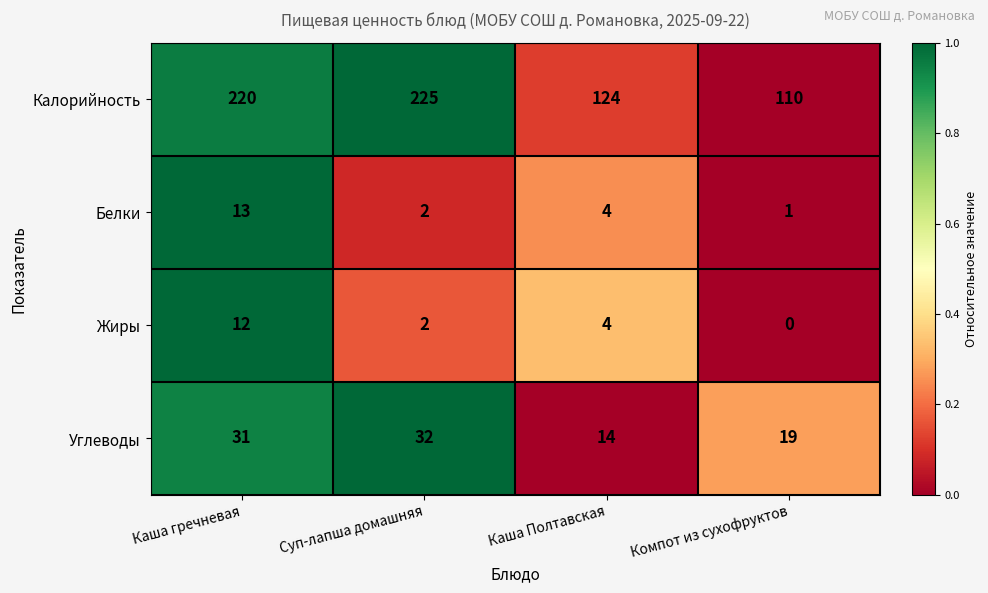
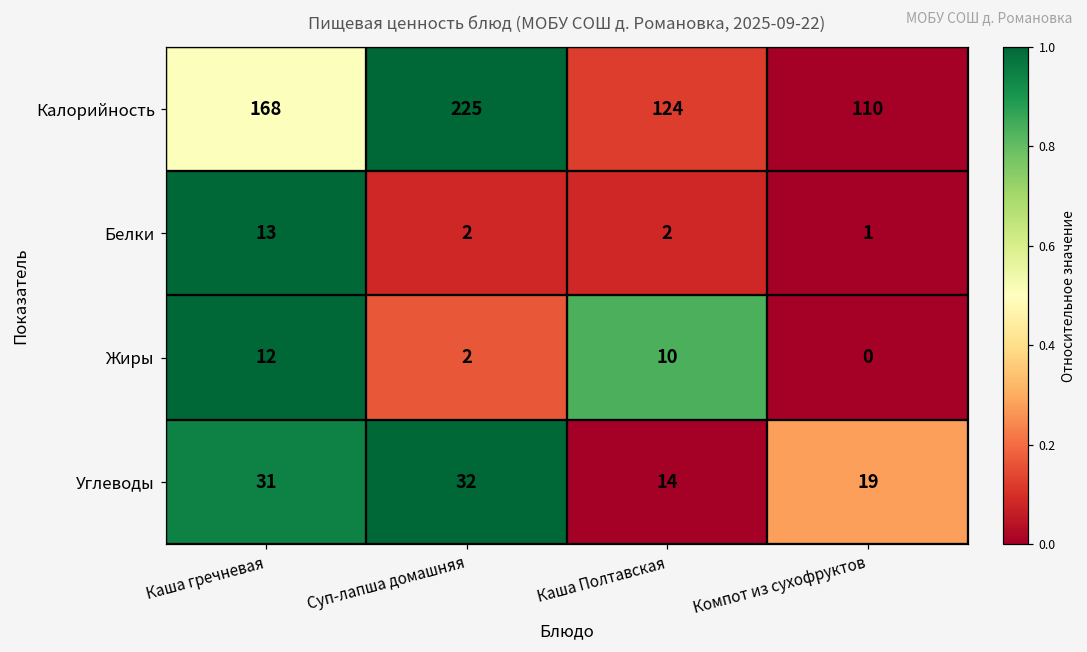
Калорийность, Каша гречневая: 220 -> 168
Белки, Каша Полтавская: 4 -> 2
Жиры, Каша Полтавская: 4 -> 10
